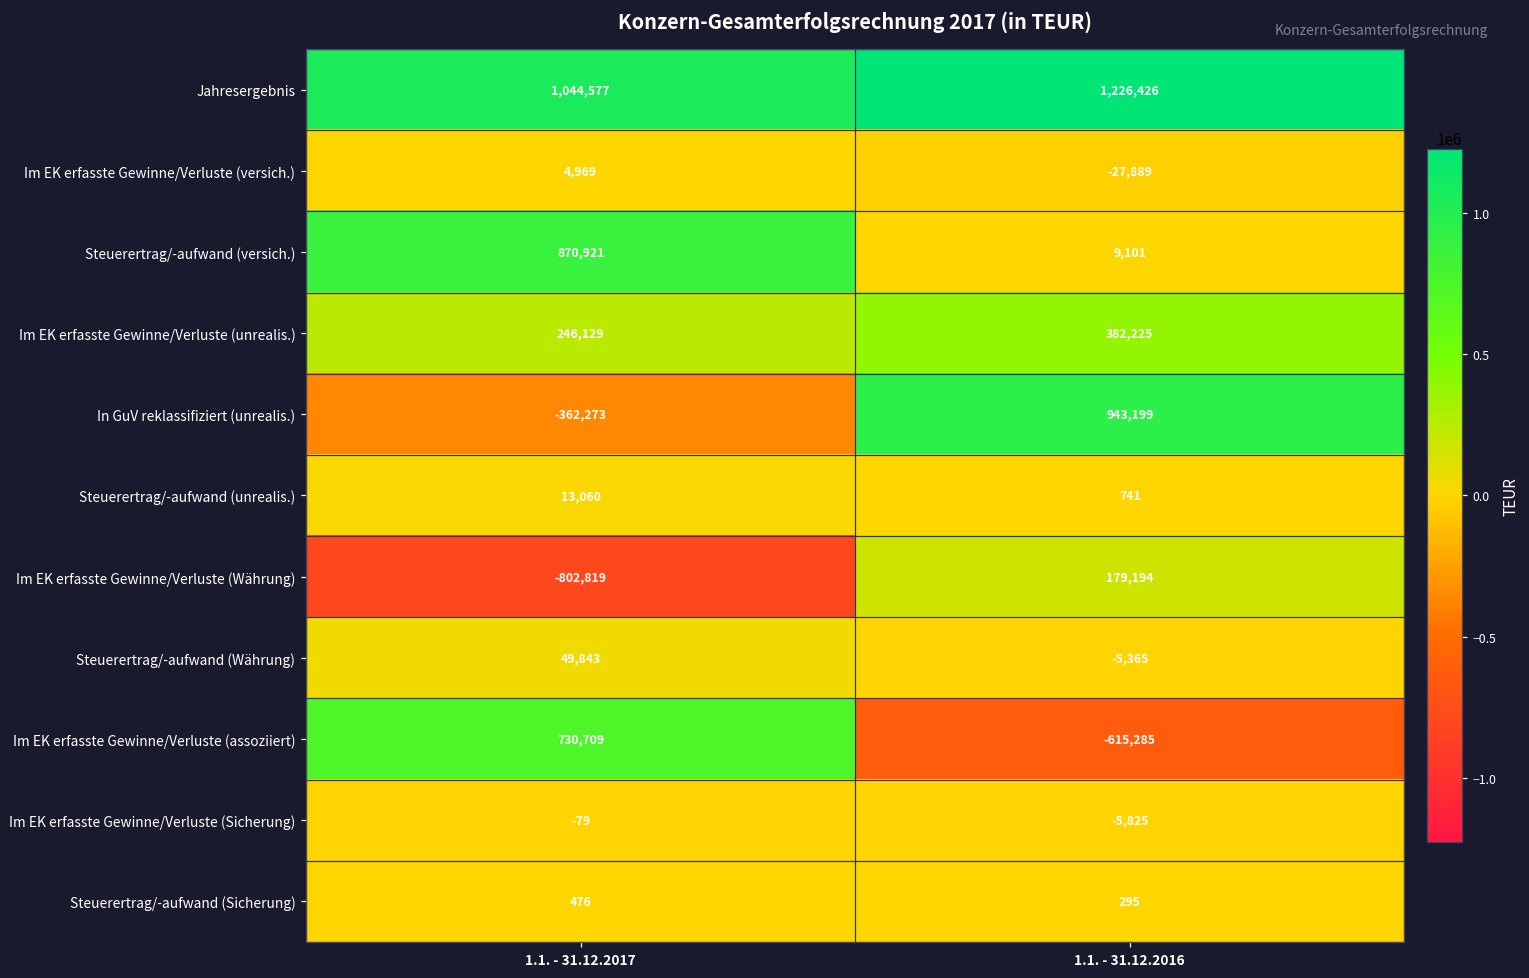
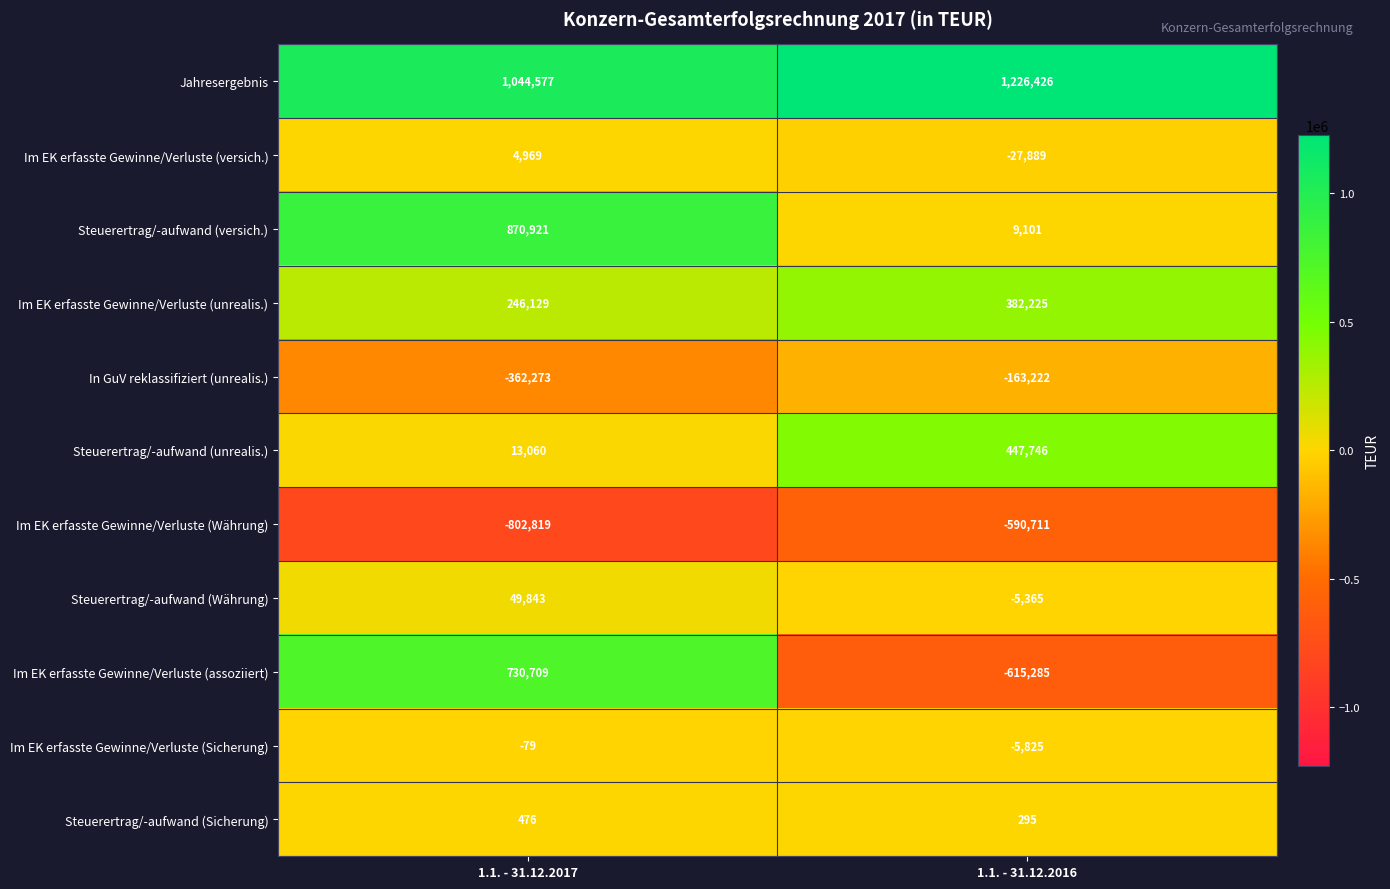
In GuV reklassifiziert (unrealis.), 1.1. - 31.12.2016: 943,199 -> -163,222
Steuerertrag/-aufwand (unrealis.), 1.1. - 31.12.2016: 741 -> 447,746
Im EK erfasste Gewinne/Verluste (Währung), 1.1. - 31.12.2016: 179,194 -> -590,711
